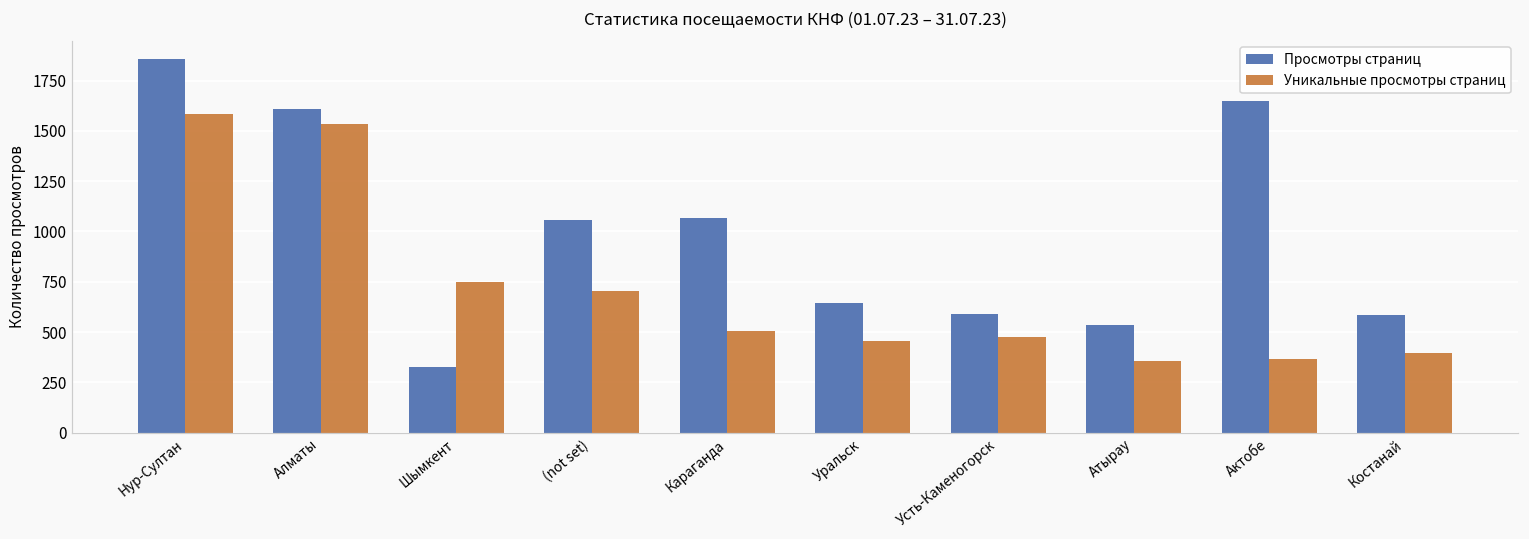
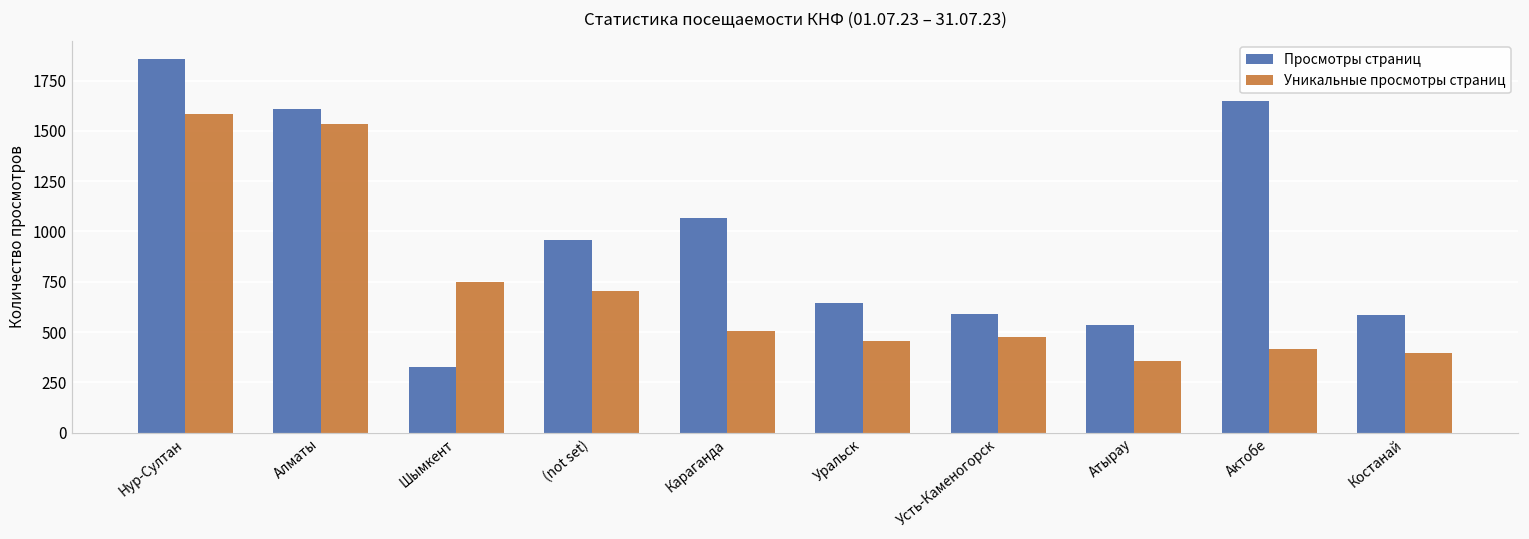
Просмотры страниц, (not set): 1060 -> 960
Уникальные просмотры страниц, Актобе: 370 -> 410
